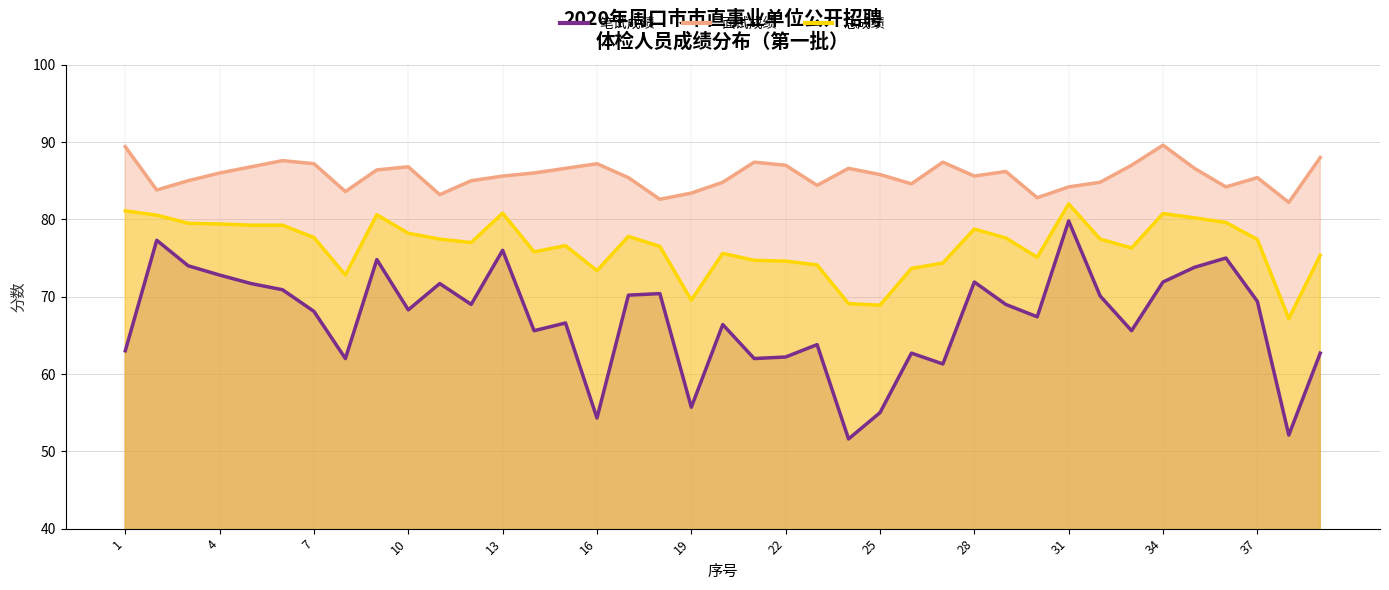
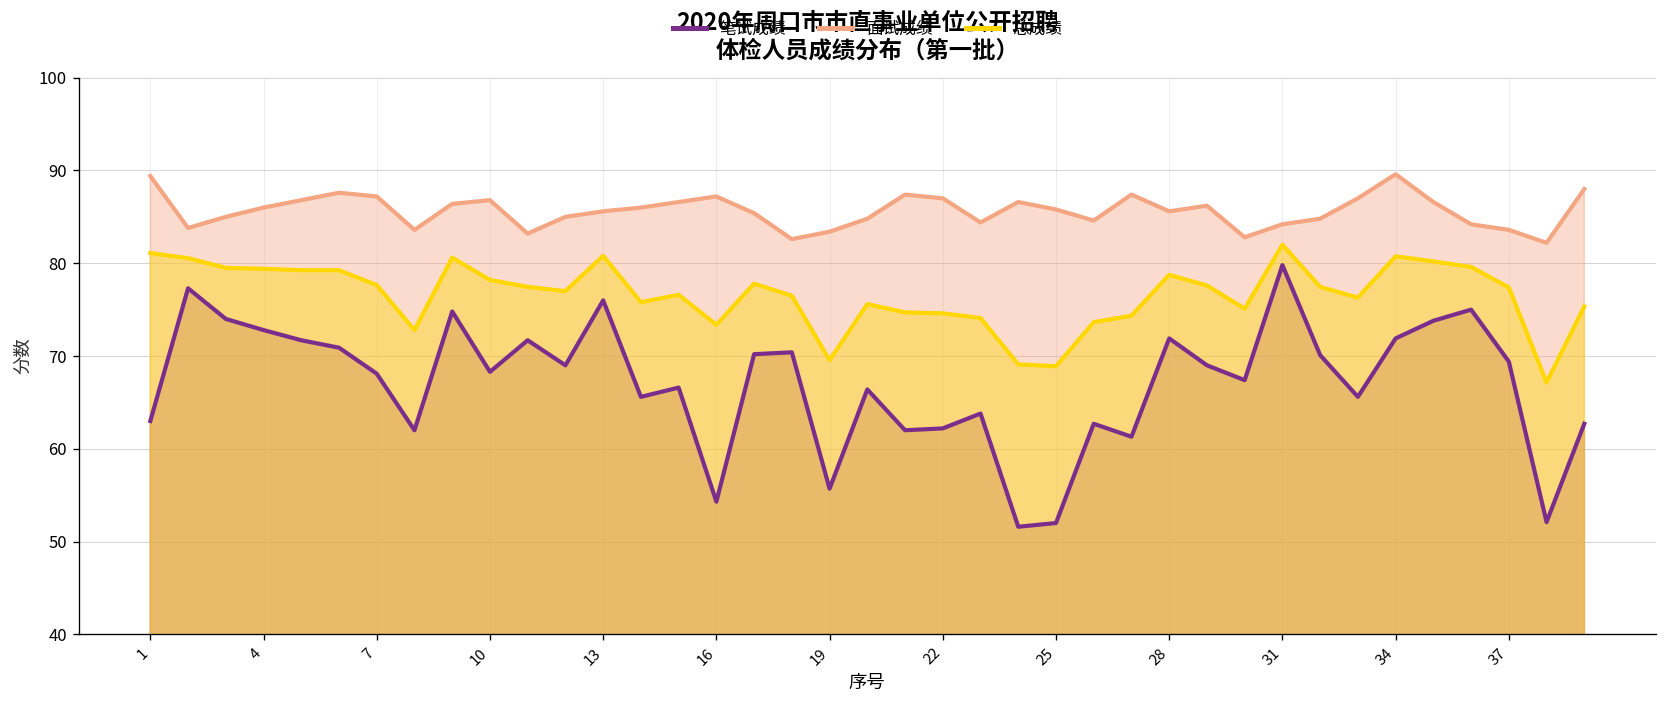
笔试成绩, 25: 55 -> 52
面试成绩, 37: 85 -> 84
